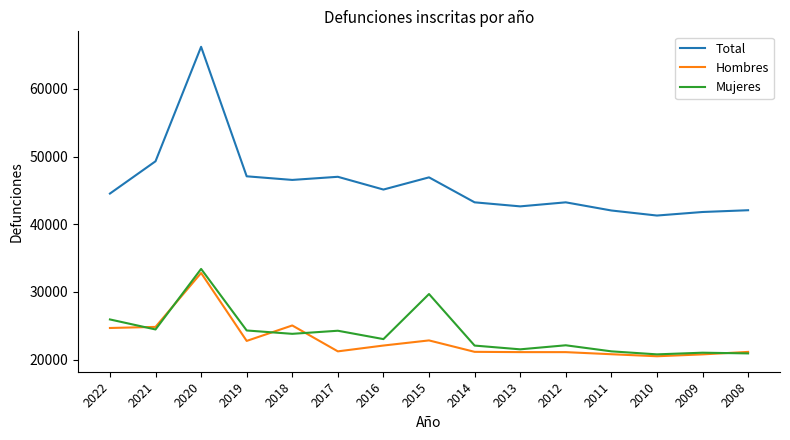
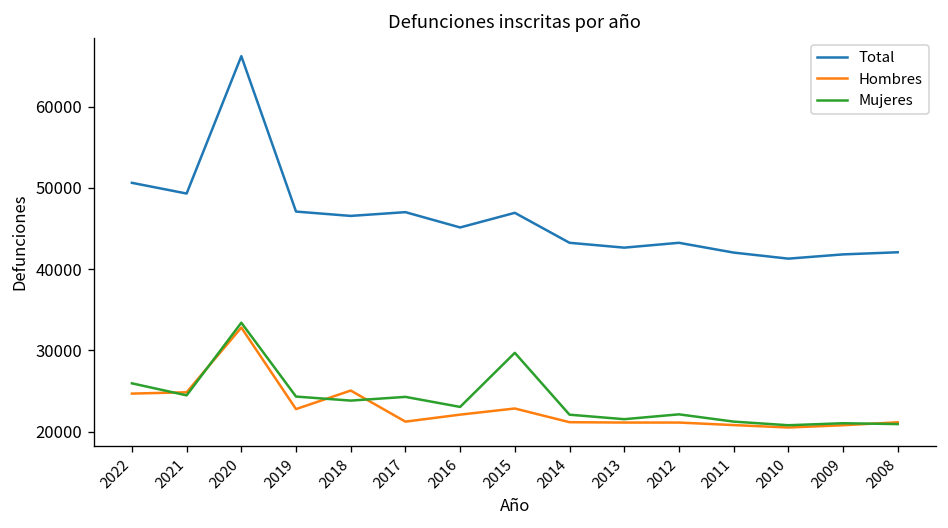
Total, 2022: 45000 -> 51000
